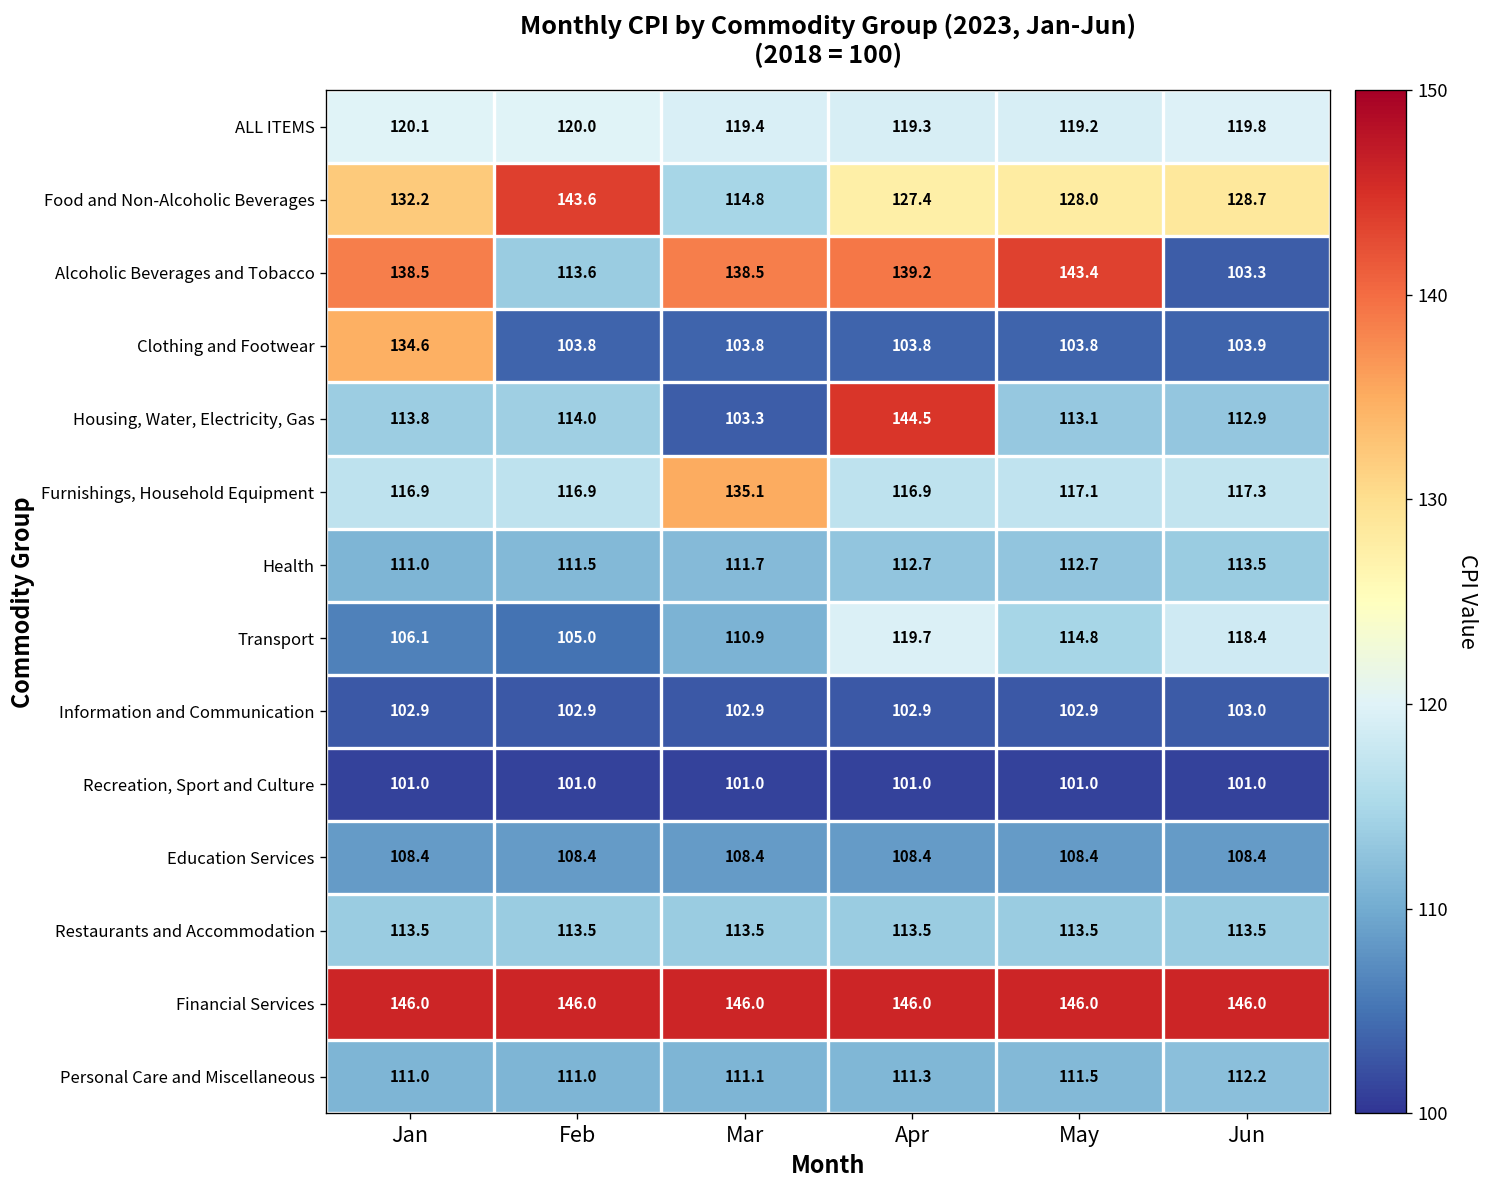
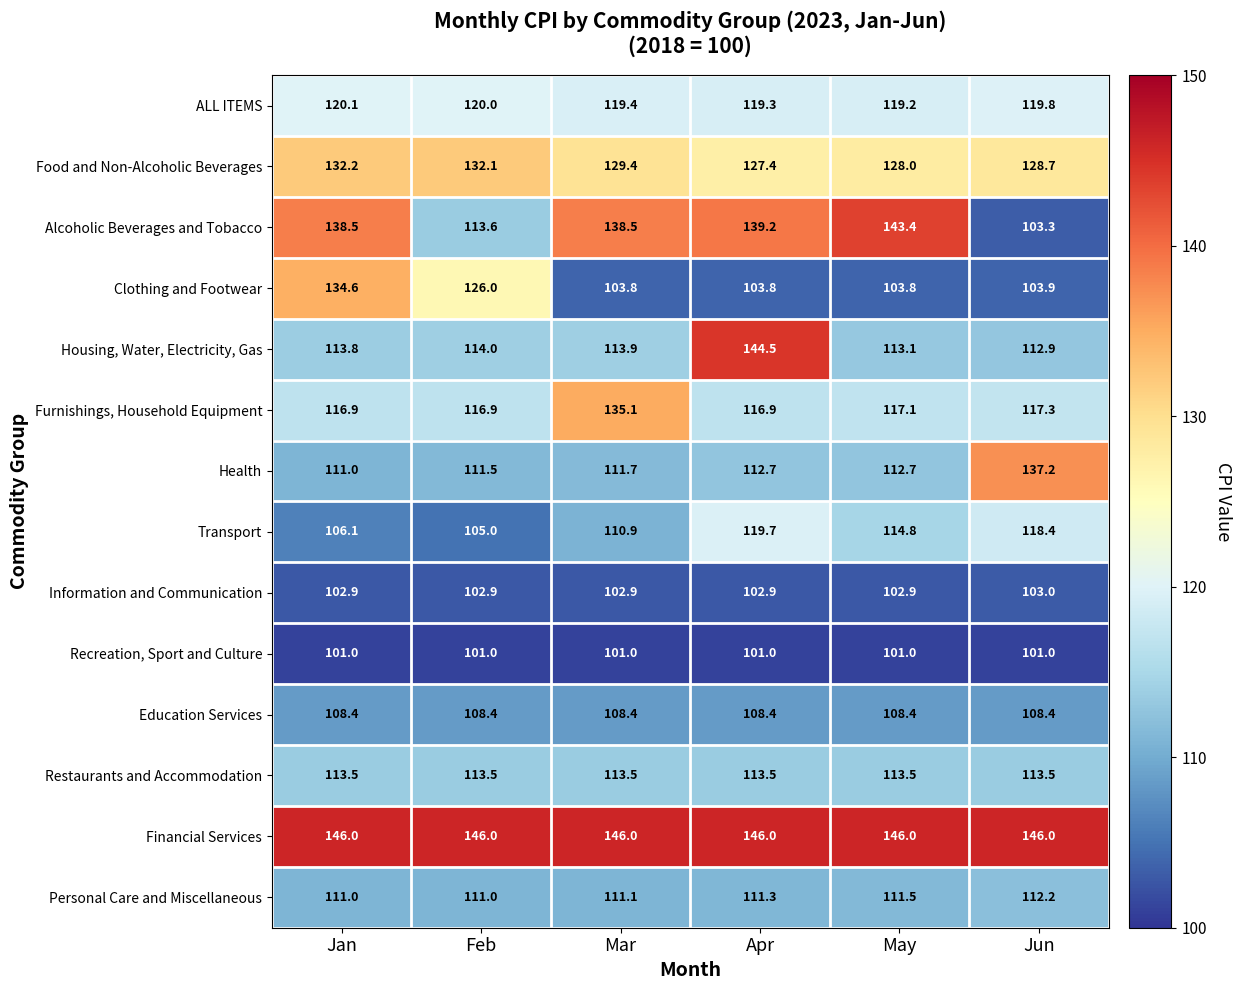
Food and Non-Alcoholic Beverages, Feb: 143.6 -> 132.1
Food and Non-Alcoholic Beverages, Mar: 114.8 -> 129.4
Clothing and Footwear, Feb: 103.8 -> 126.0
Housing, Water, Electricity, Gas, Mar: 103.3 -> 113.9
Health, Jun: 113.5 -> 137.2
